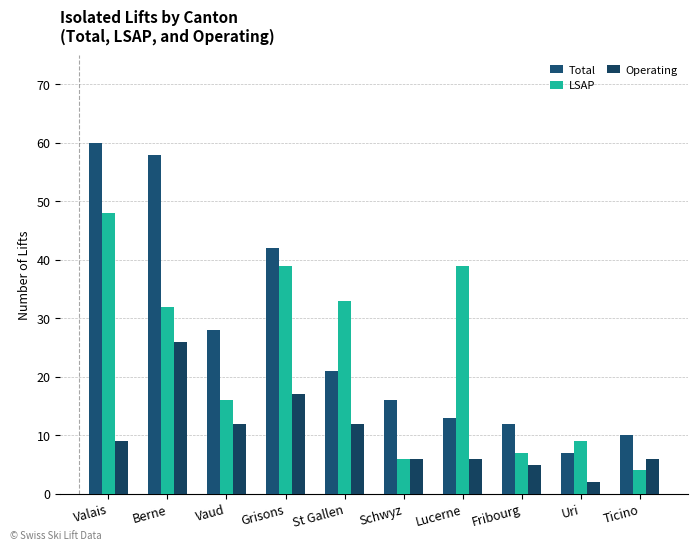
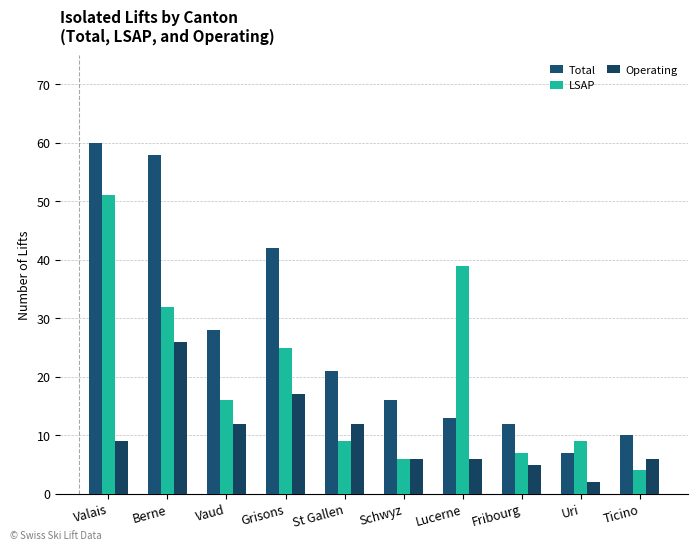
LSAP, Valais: 48 -> 51
LSAP, Grisons: 39 -> 25
LSAP, St Gallen: 33 -> 9
